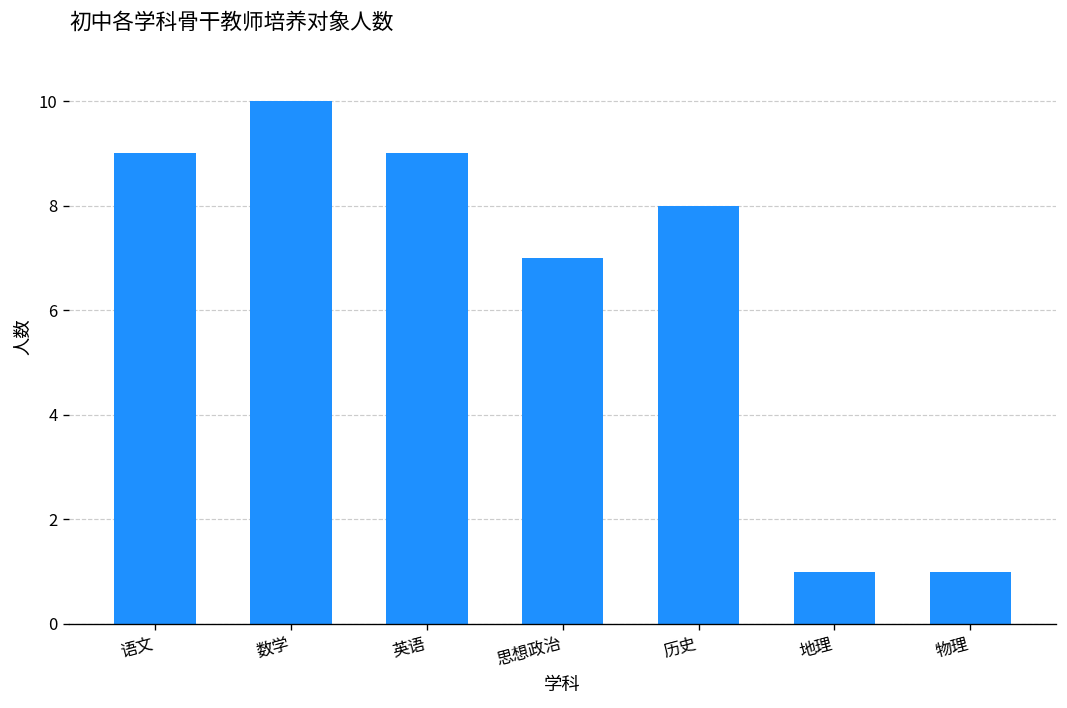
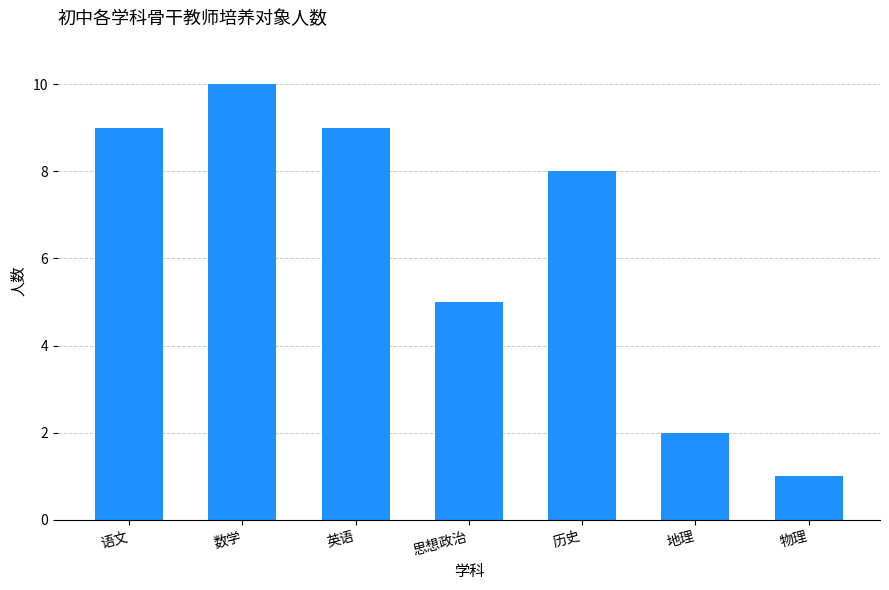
思想政治: 7 -> 5
地理: 1 -> 2
